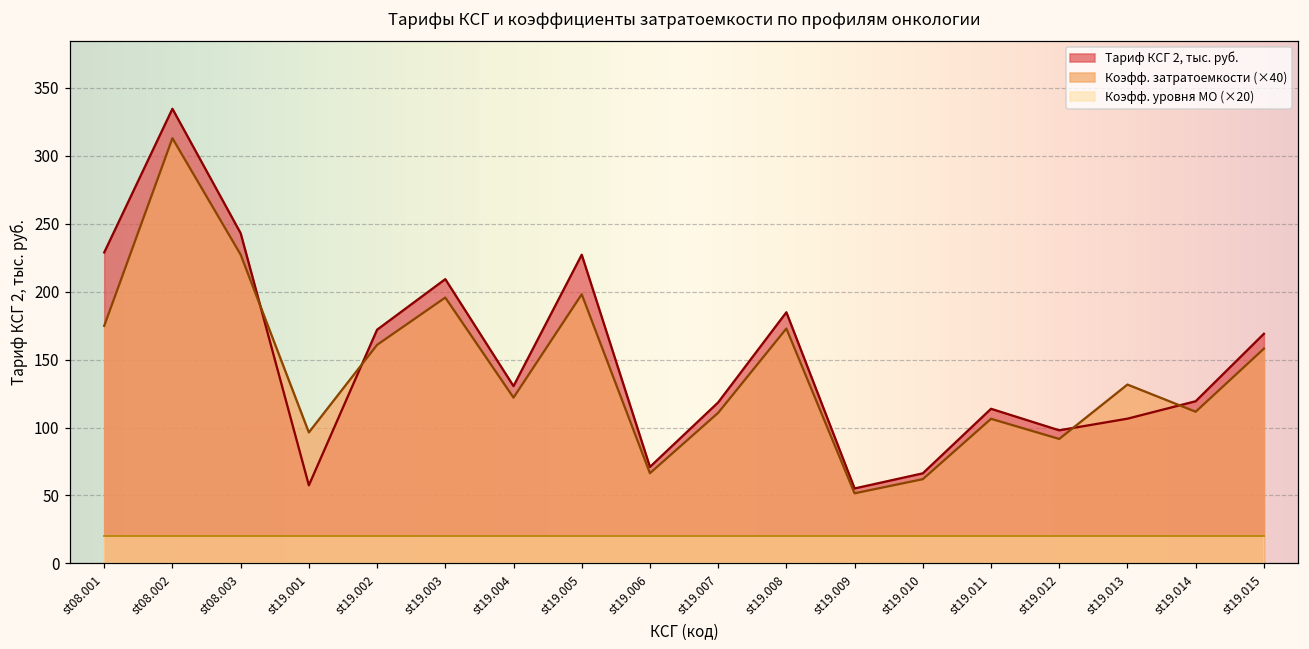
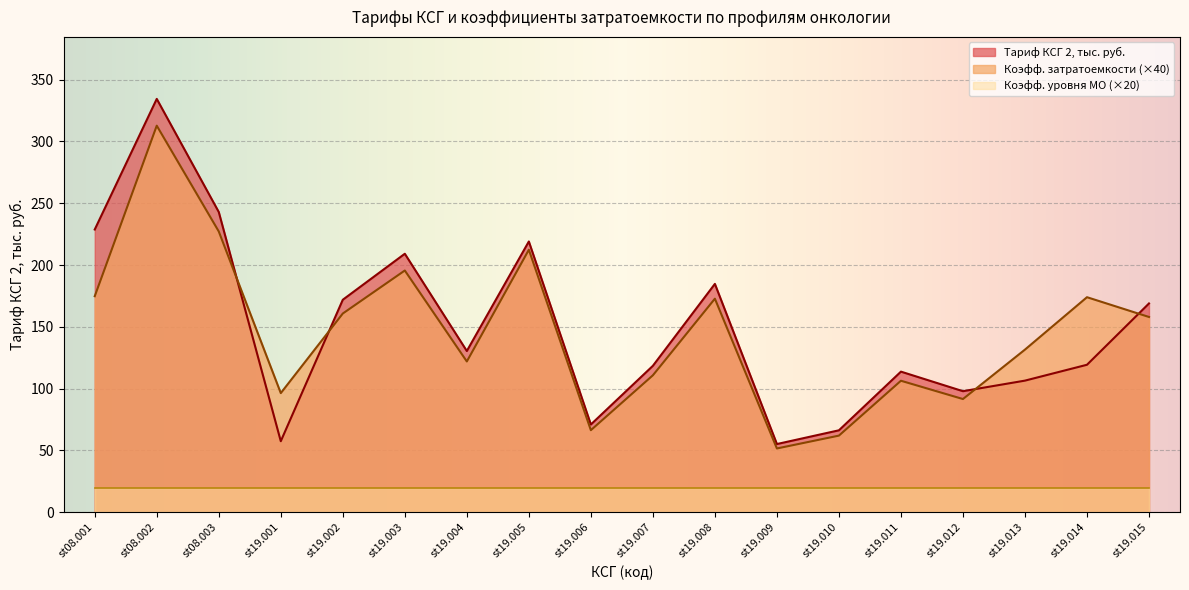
Тариф КСГ 2, тыс. руб., st19.005: 227 -> 219
Коэфф. затратоемкости (×40), st19.005: 198 -> 212
Коэфф. затратоемкости (×40), st19.014: 112 -> 174
